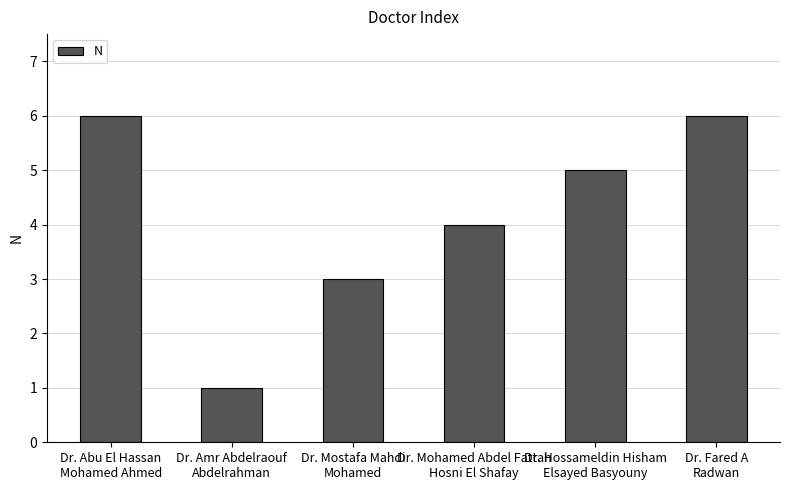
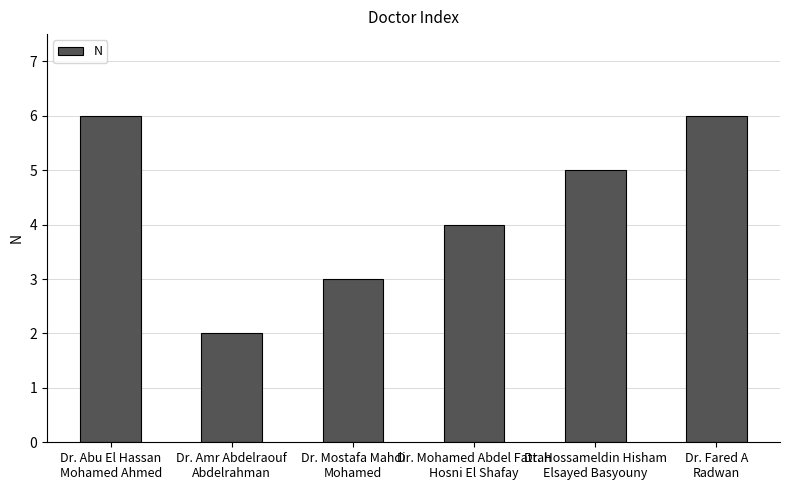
Dr. Amr Abdelraouf Abdelrahman: 1 -> 2
